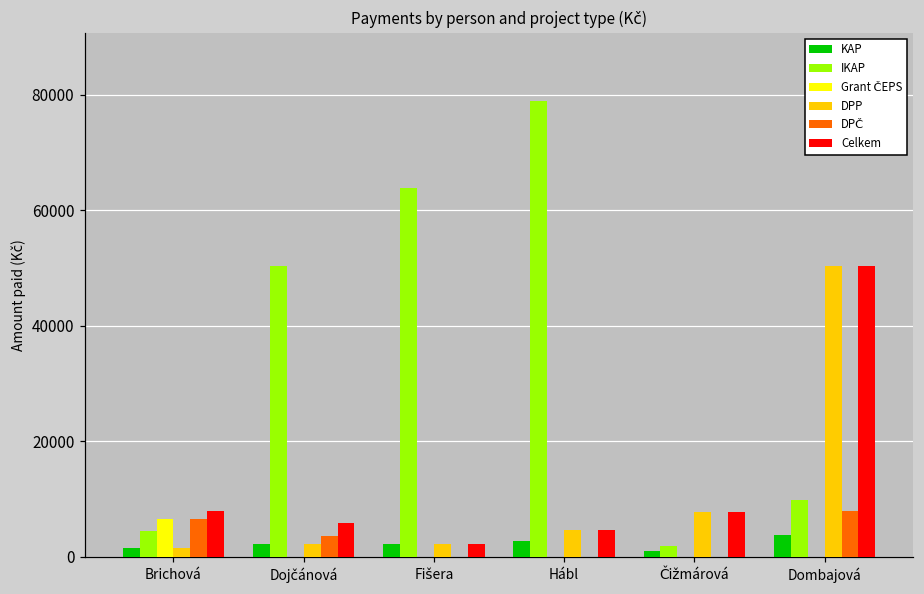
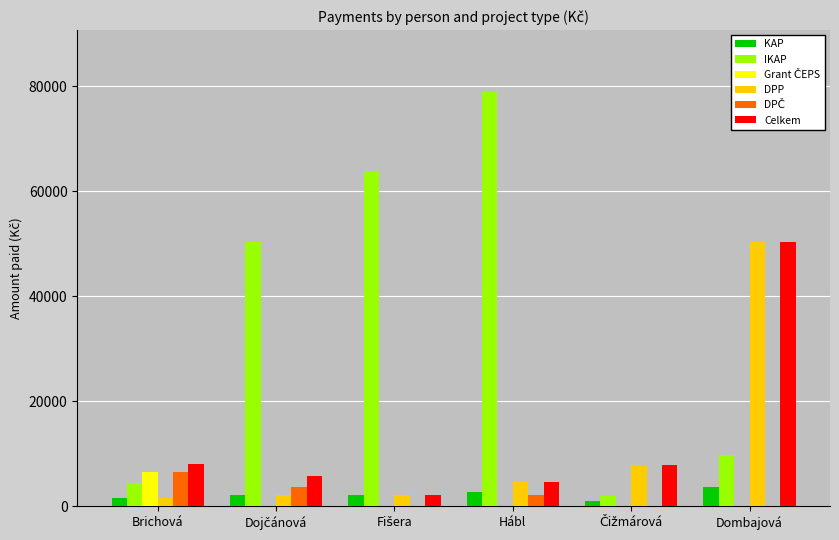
DPČ, Hábl: 0 -> 2000
DPČ, Dombajová: 8000 -> 0
